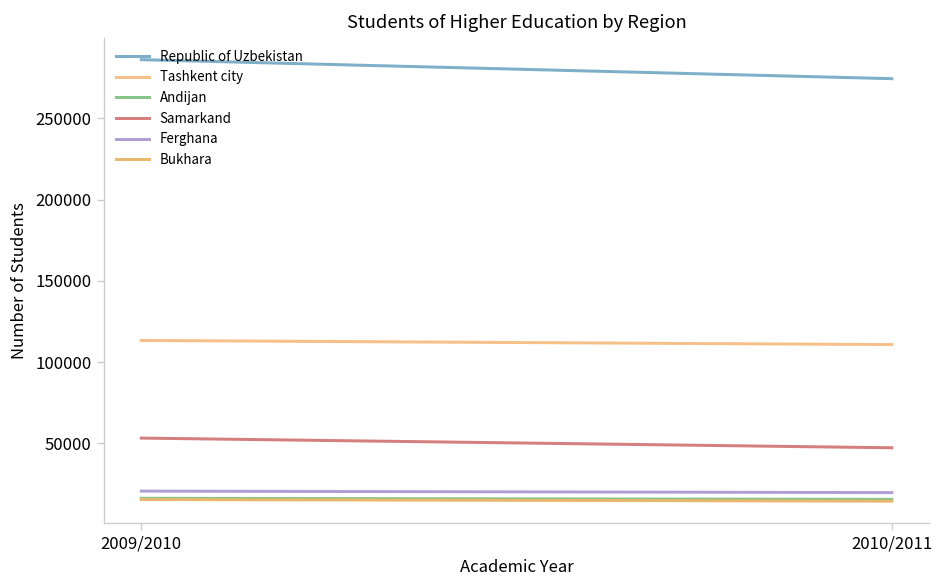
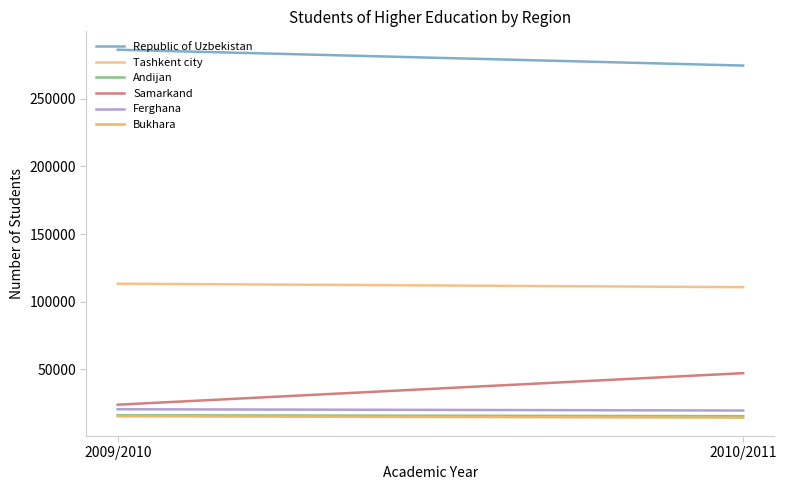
Samarkand, 2009/2010: 53000 -> 24000
